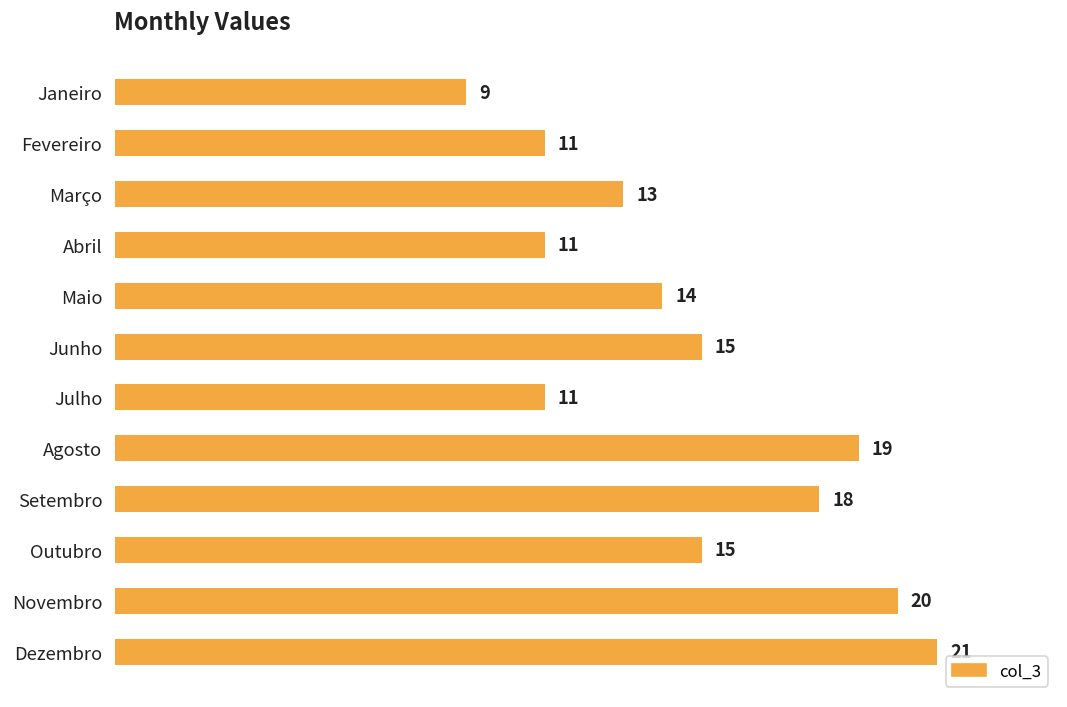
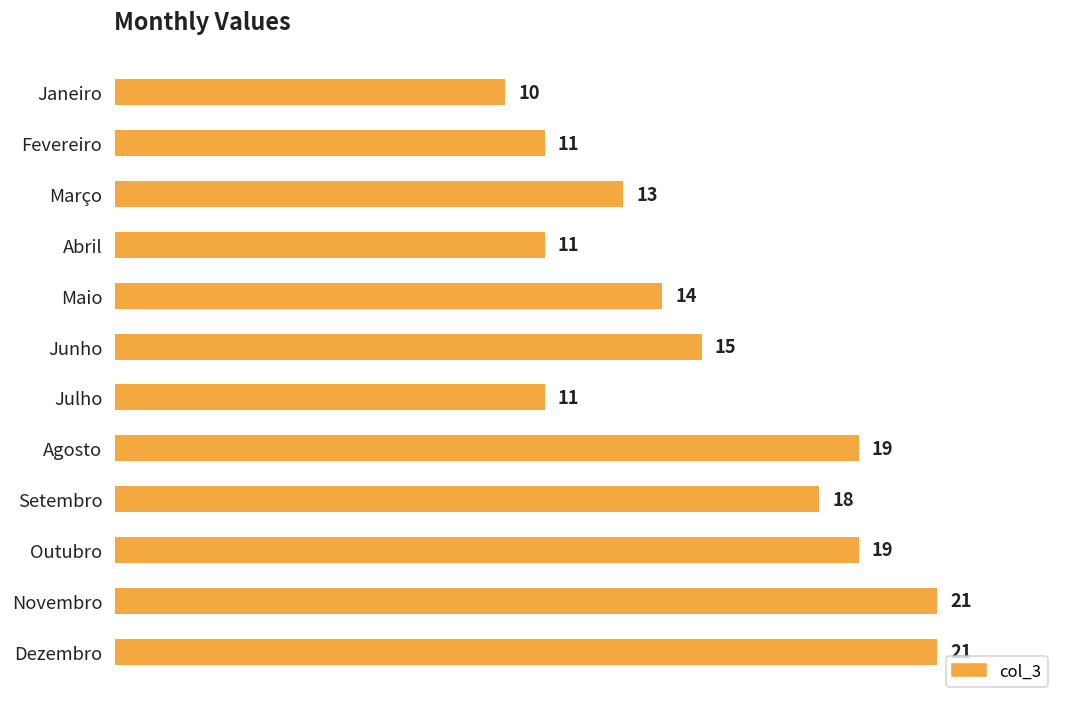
Janeiro: 9 -> 10
Outubro: 15 -> 19
Novembro: 20 -> 21
